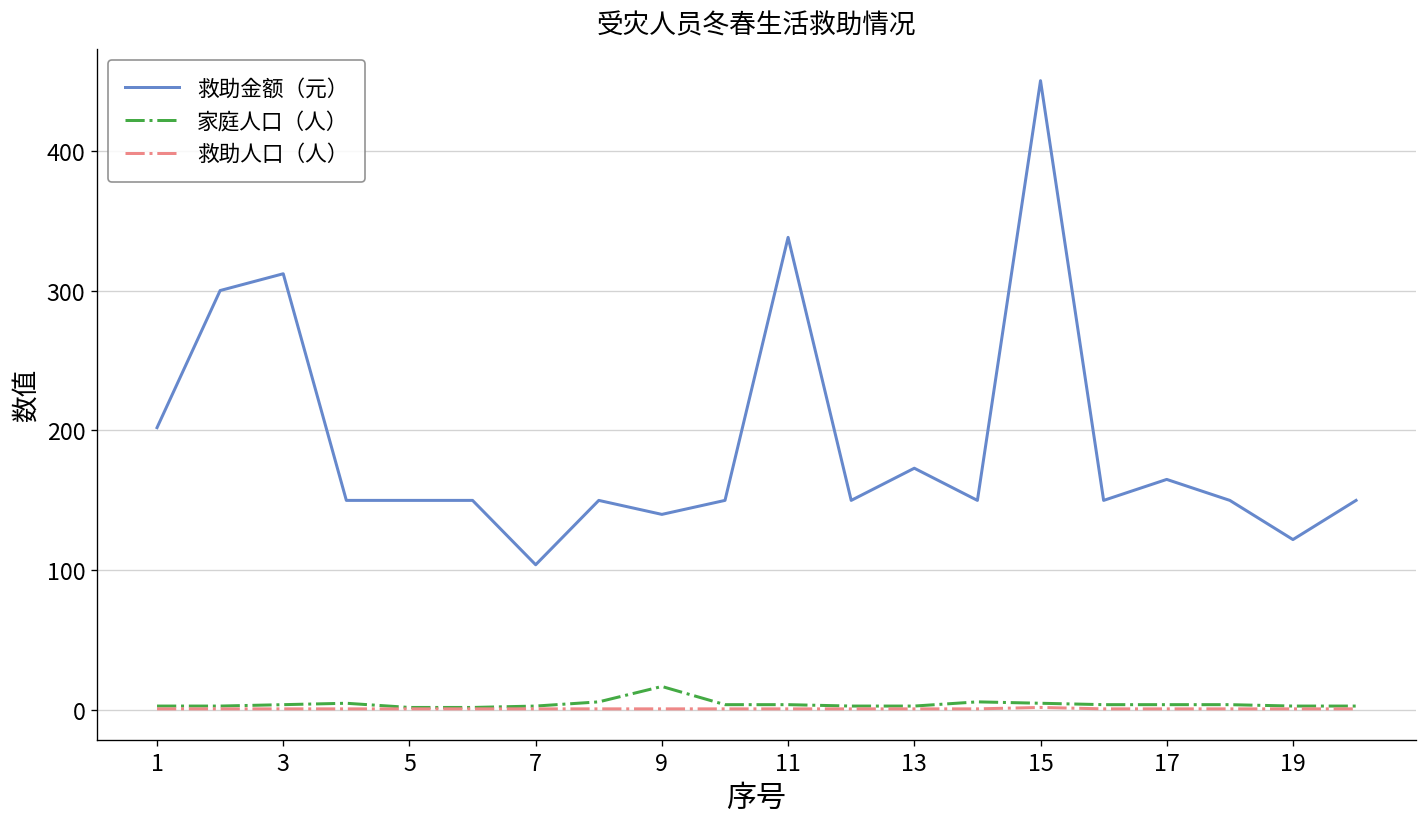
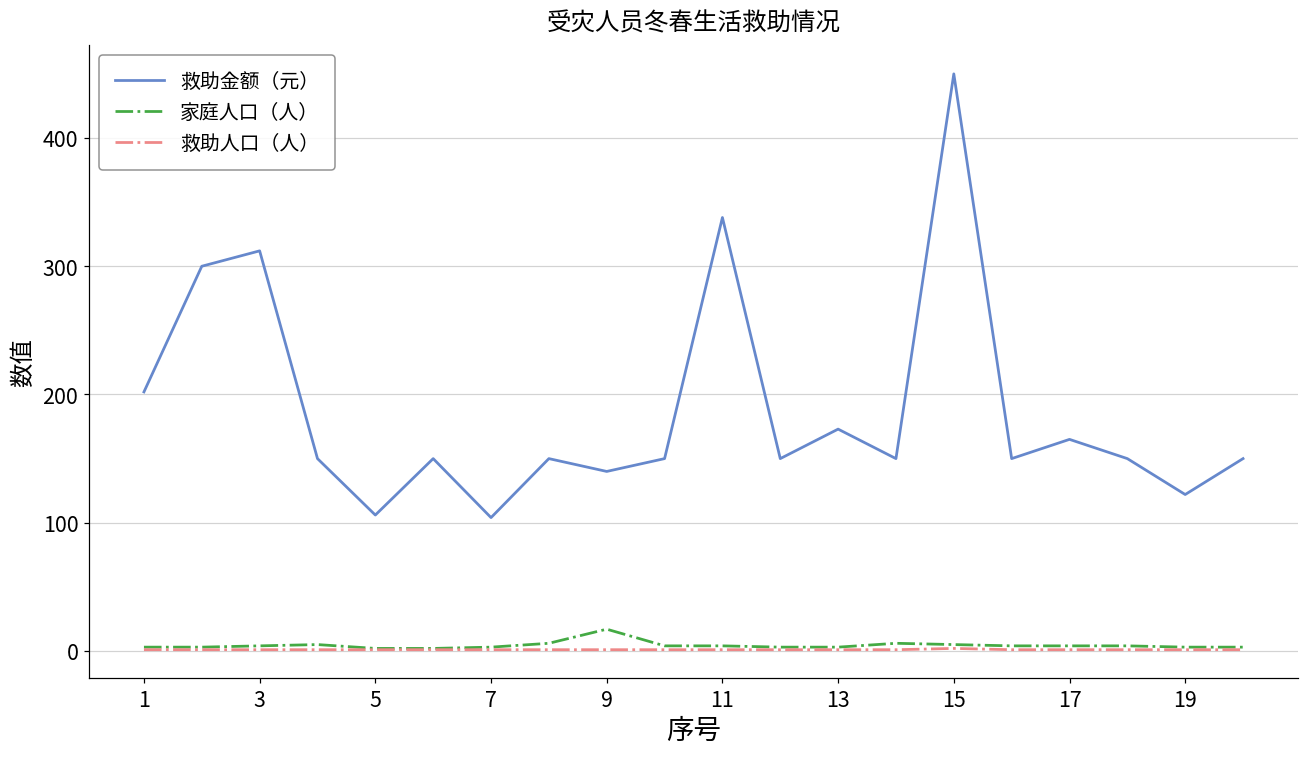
救助金额（元）, 5: 150 -> 106
